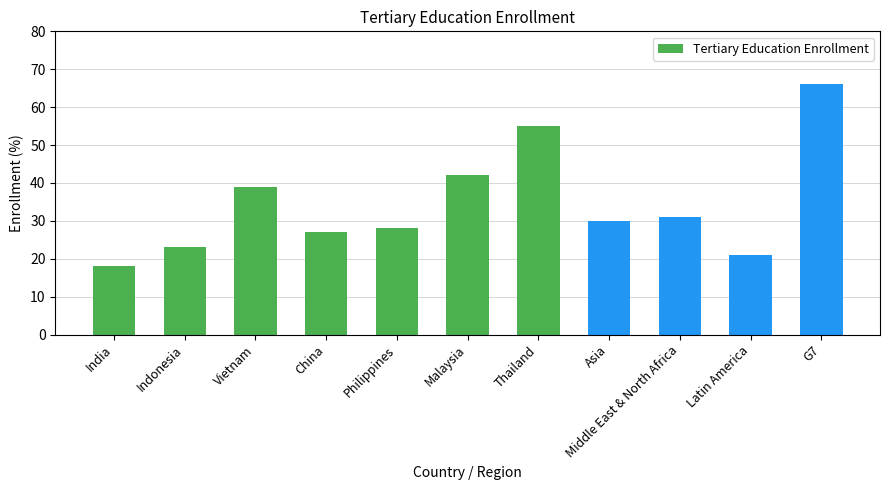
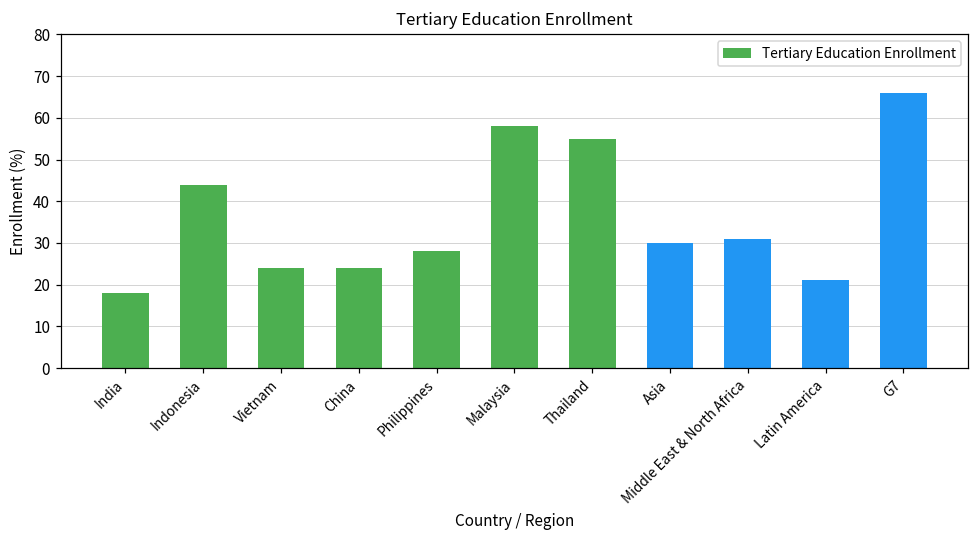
Indonesia: 23 -> 44
Vietnam: 39 -> 24
China: 27 -> 24
Malaysia: 42 -> 58
